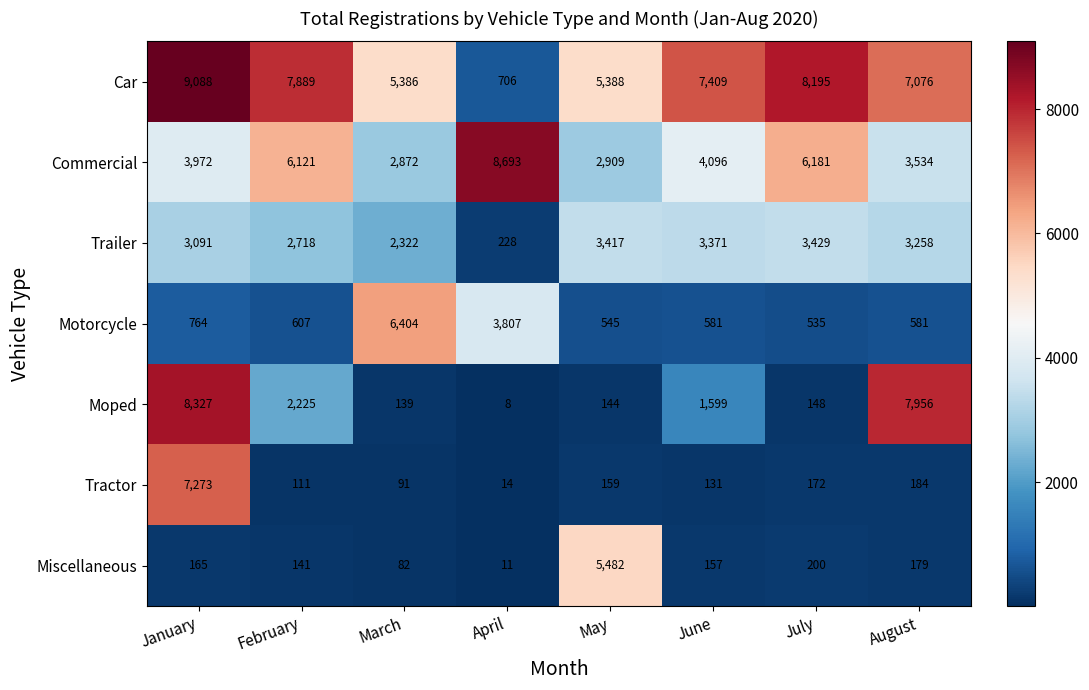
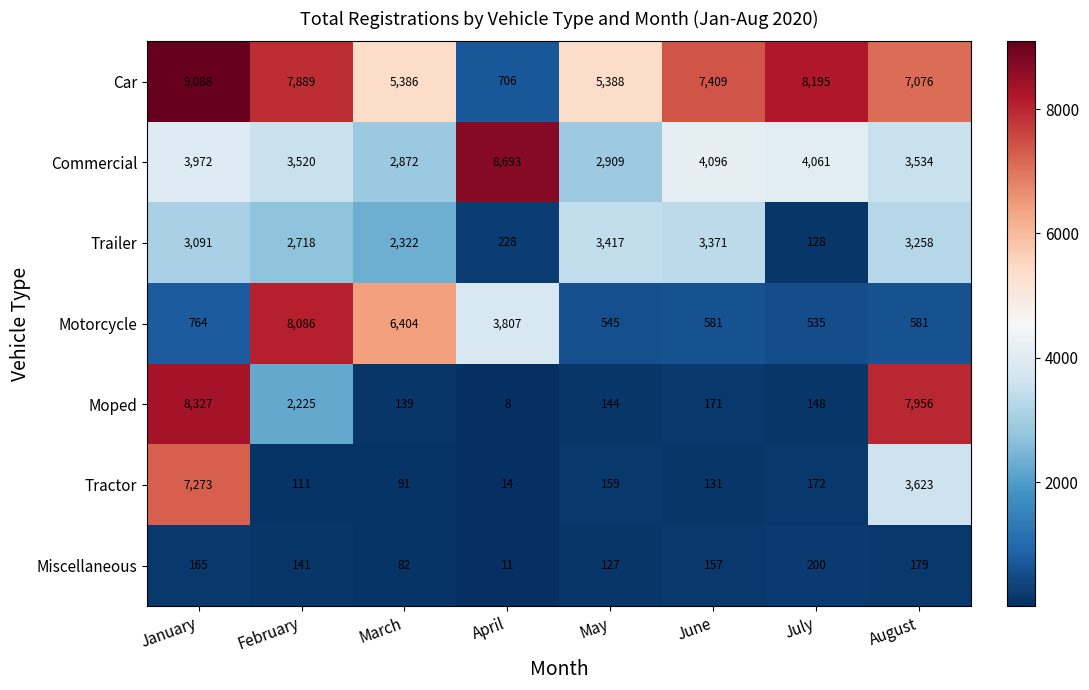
Commercial, February: 6,121 -> 3,520
Commercial, July: 6,181 -> 4,061
Trailer, July: 3,429 -> 128
Motorcycle, February: 607 -> 8,086
Moped, June: 1,599 -> 171
Tractor, August: 184 -> 3,623
Miscellaneous, May: 5,482 -> 127
